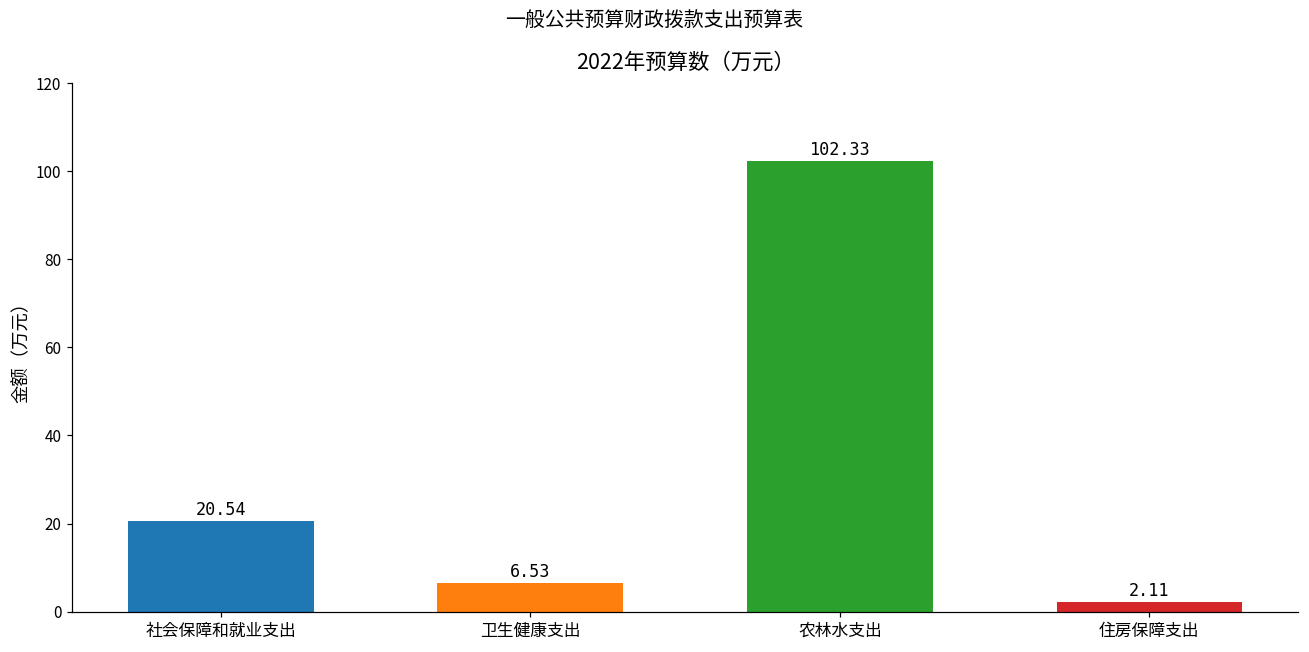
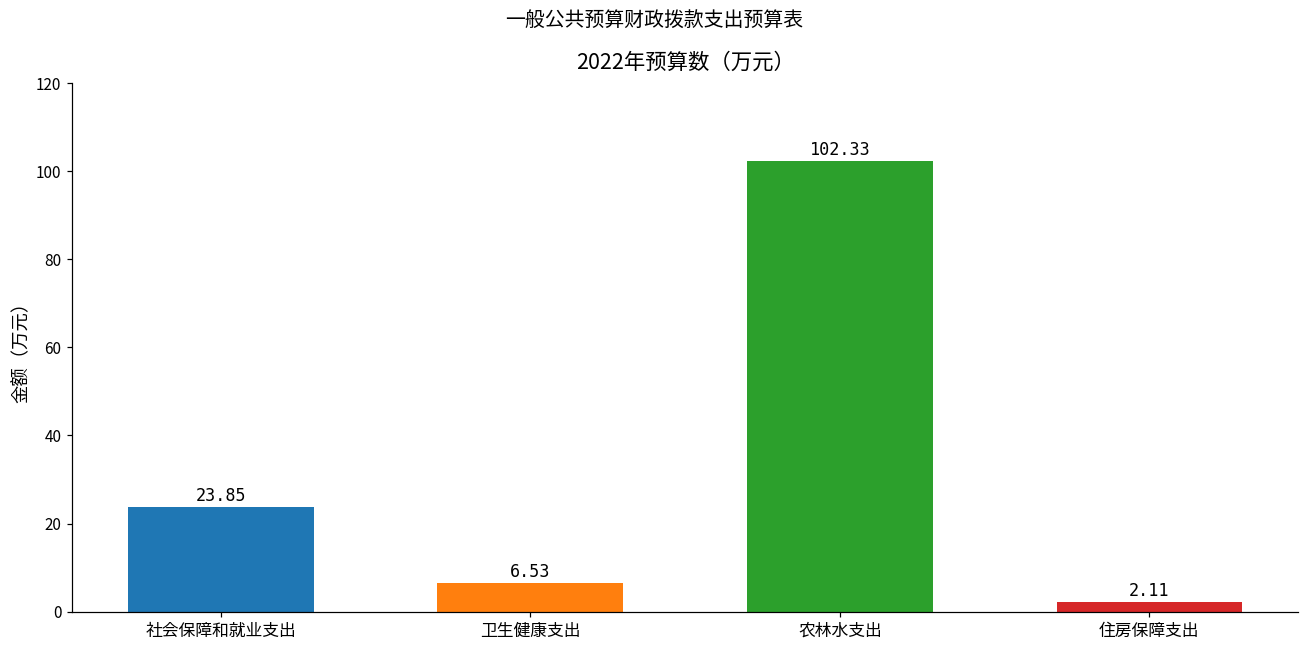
社会保障和就业支出: 20.54 -> 23.85
